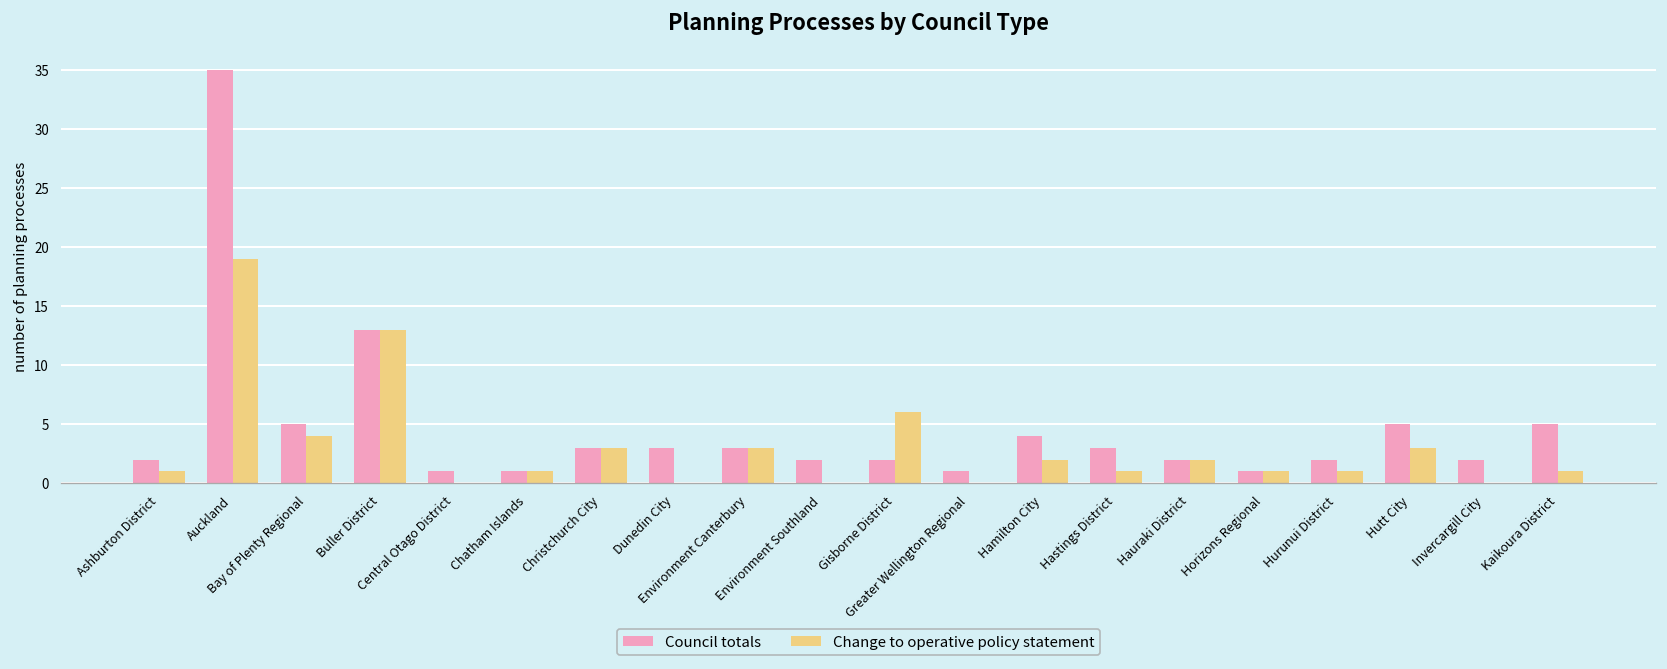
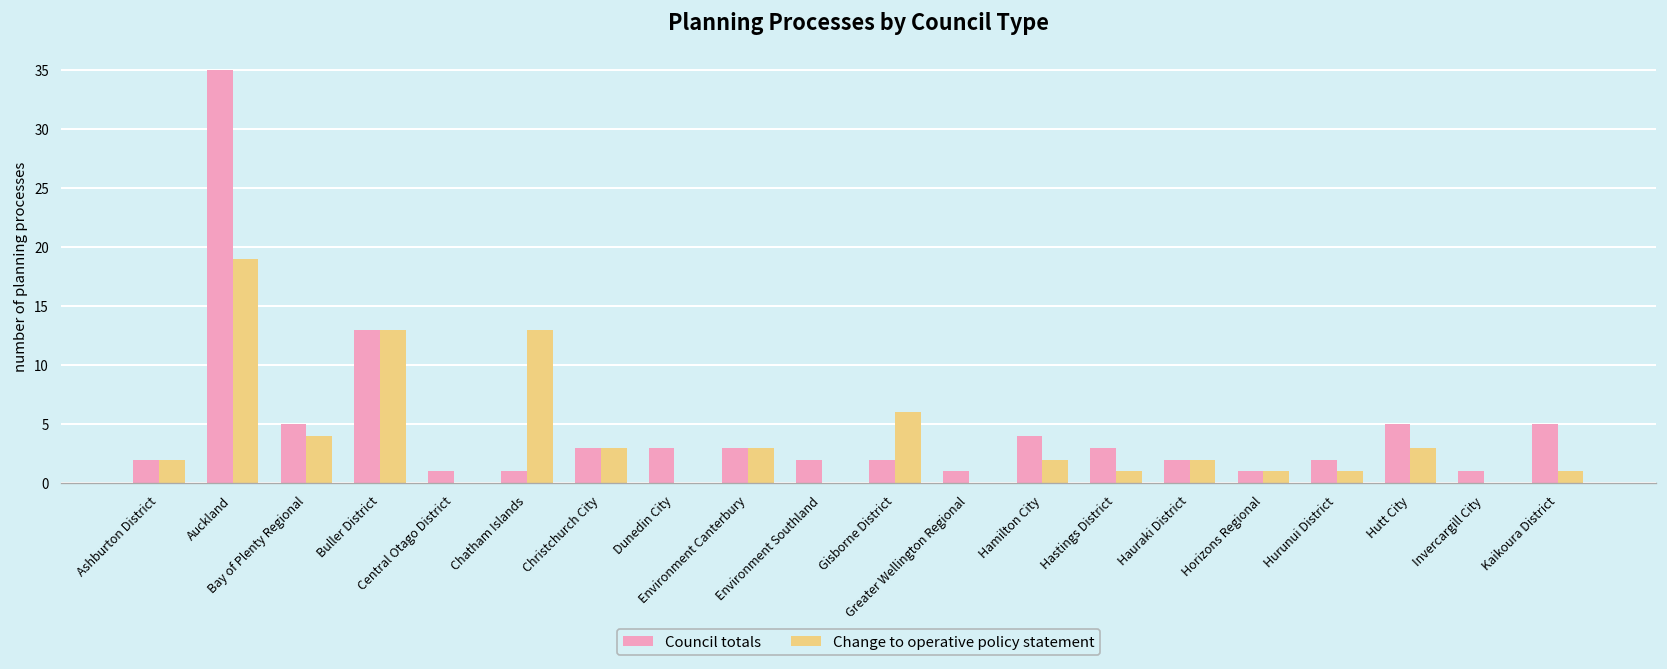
Change to operative policy statement, Ashburton District: 1 -> 2
Change to operative policy statement, Chatham Islands: 1 -> 13
Council totals, Invercargill City: 2 -> 1
